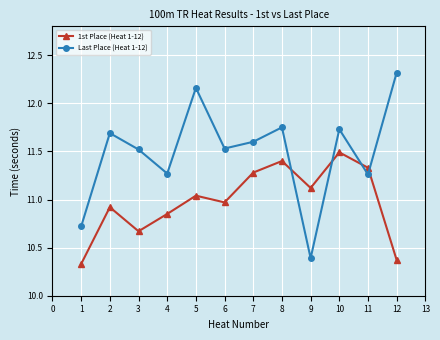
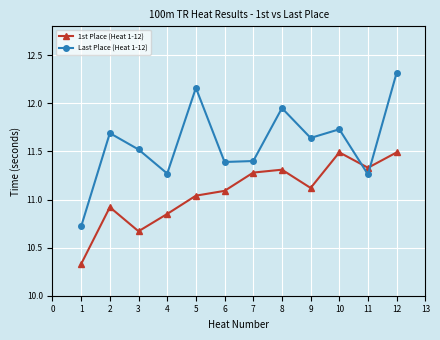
1st Place (Heat 1-12), 6: 11.0 -> 11.1
Last Place (Heat 1-12), 6: 11.5 -> 11.4
Last Place (Heat 1-12), 7: 11.6 -> 11.4
1st Place (Heat 1-12), 8: 11.4 -> 11.3
Last Place (Heat 1-12), 8: 11.8 -> 12.0
Last Place (Heat 1-12), 9: 10.4 -> 11.6
1st Place (Heat 1-12), 12: 10.4 -> 11.5
